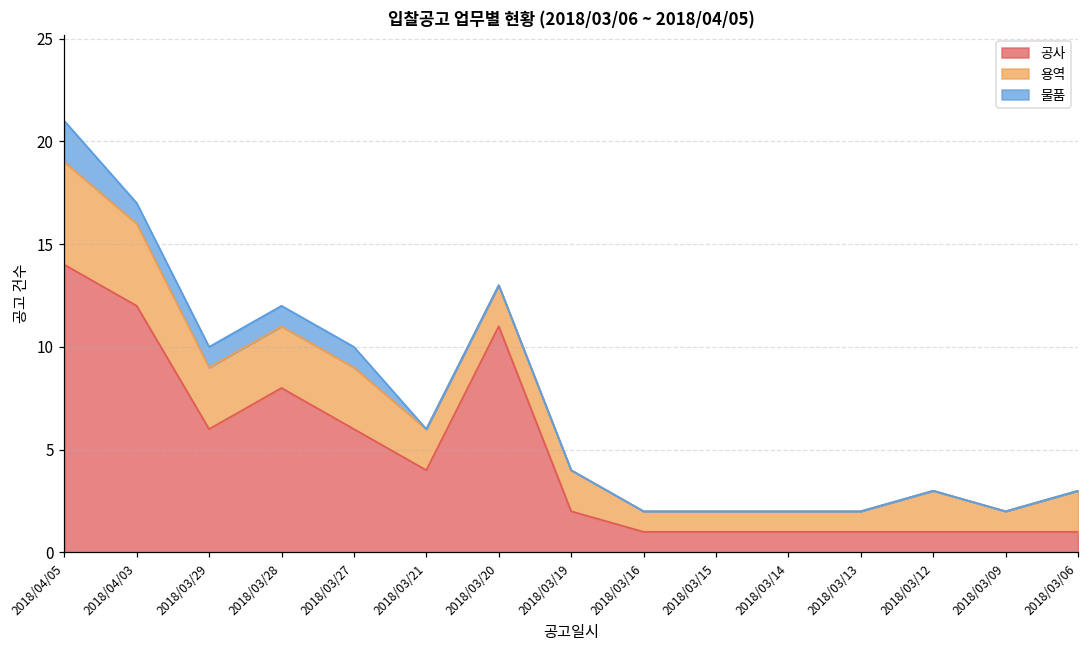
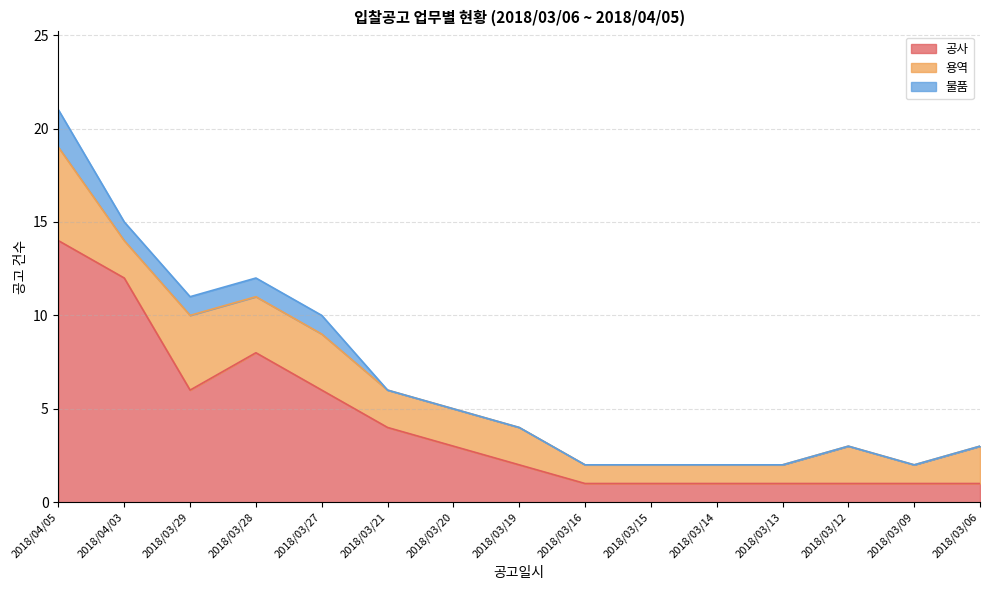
용역, 2018/04/03: 4 -> 2
용역, 2018/03/29: 3 -> 4
공사, 2018/03/20: 11 -> 3
